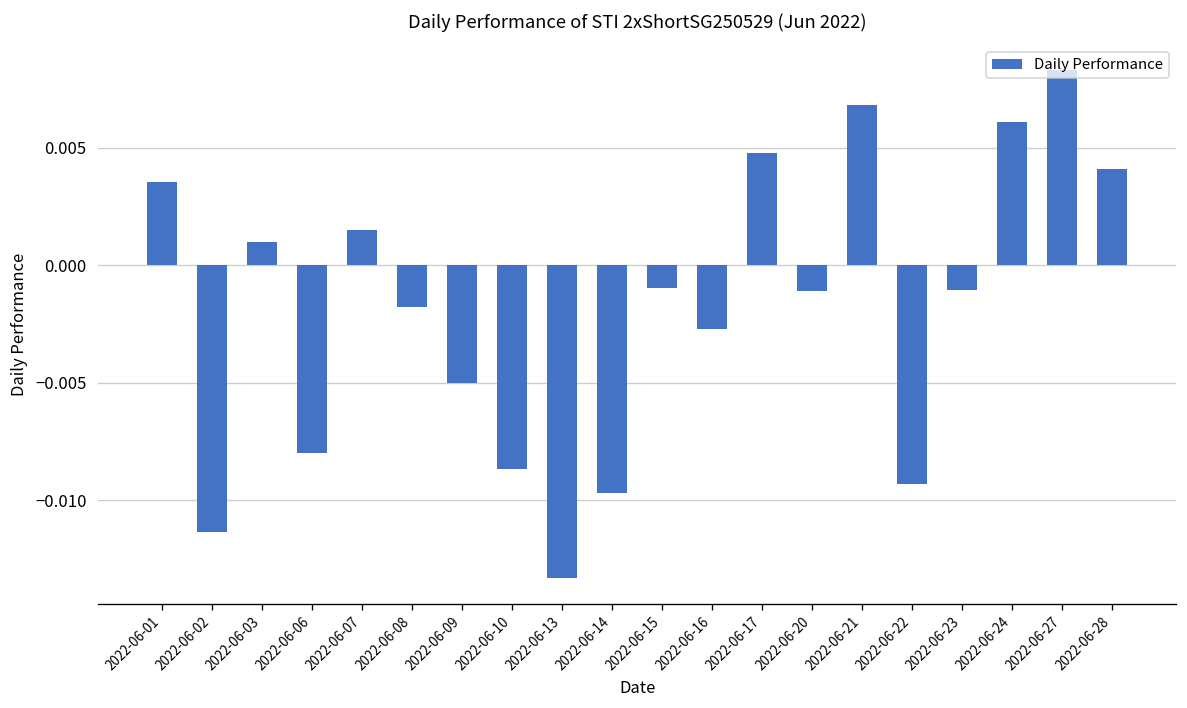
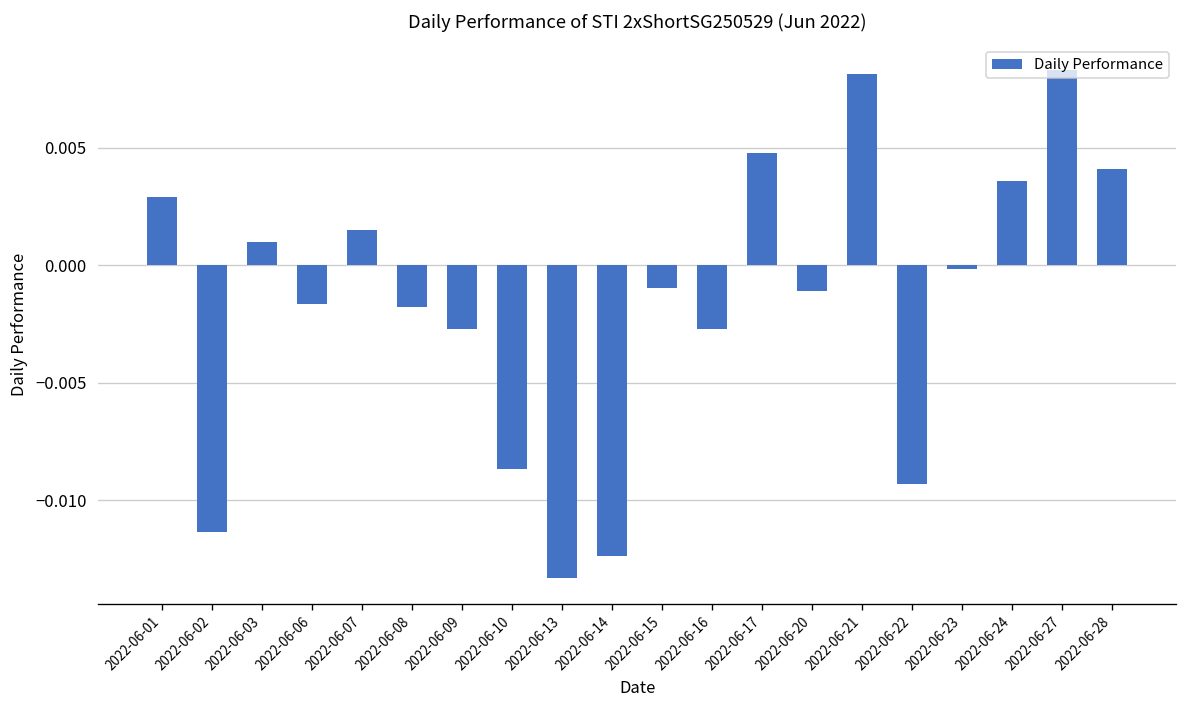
2022-06-01: 0.0036 -> 0.0029
2022-06-06: -0.0080 -> -0.0017
2022-06-09: -0.0050 -> -0.0027
2022-06-14: -0.0097 -> -0.0124
2022-06-21: 0.0068 -> 0.0082
2022-06-23: -0.0010 -> -0.0002
2022-06-24: 0.0061 -> 0.0036
